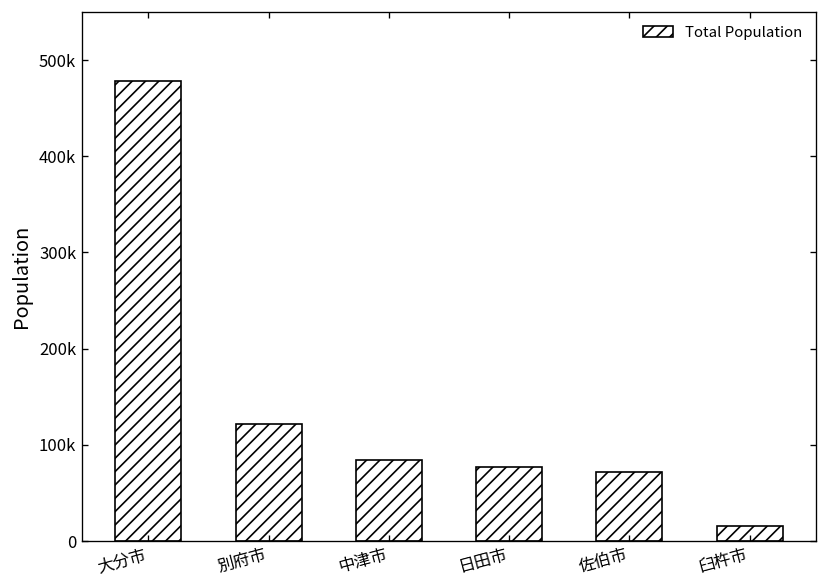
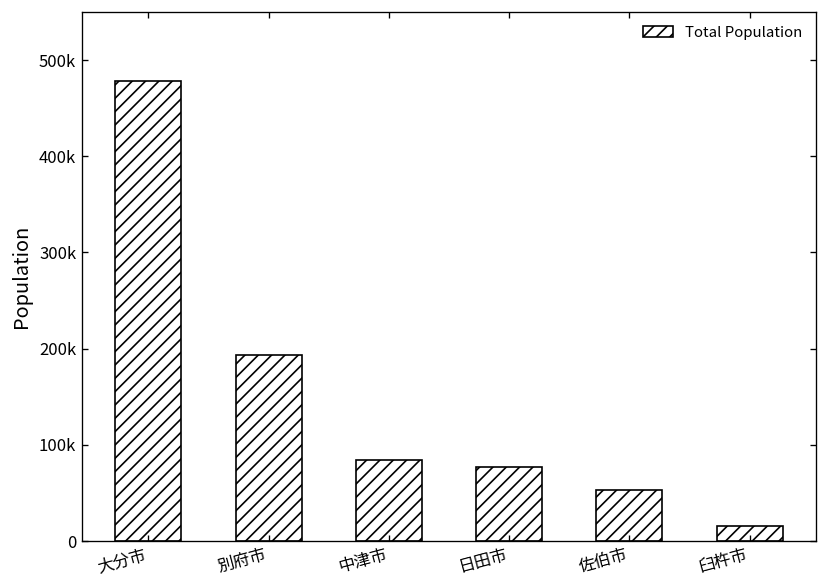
別府市: 120000 -> 190000
佐伯市: 70000 -> 50000
